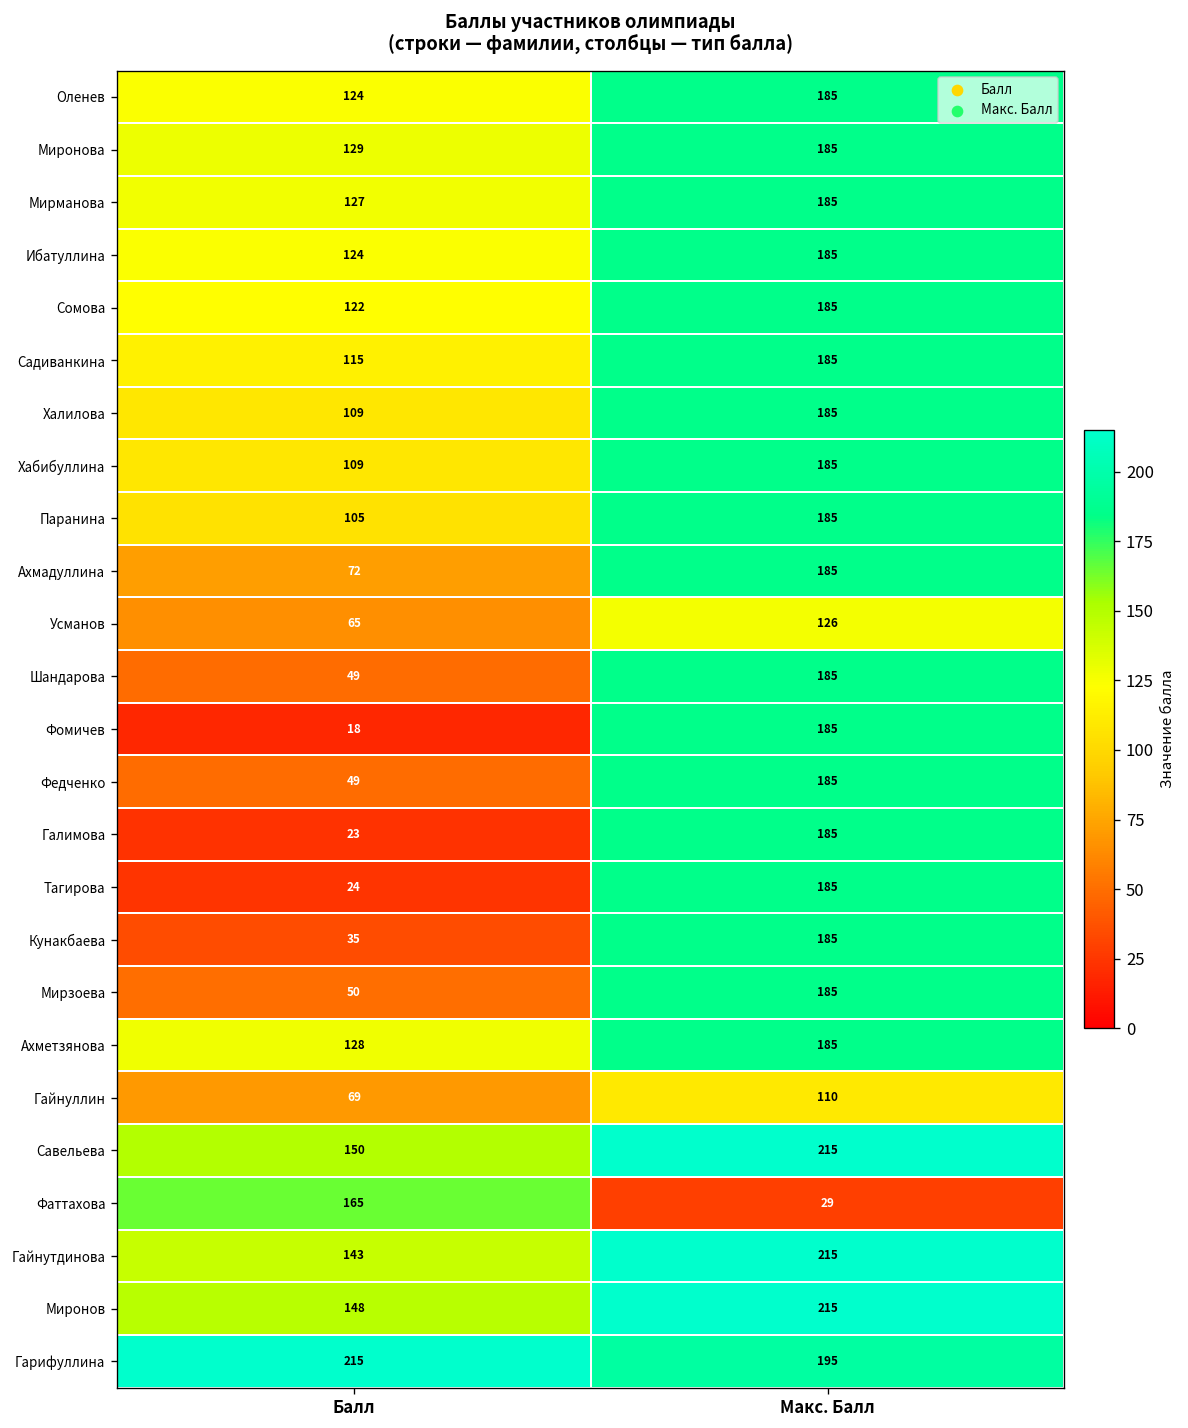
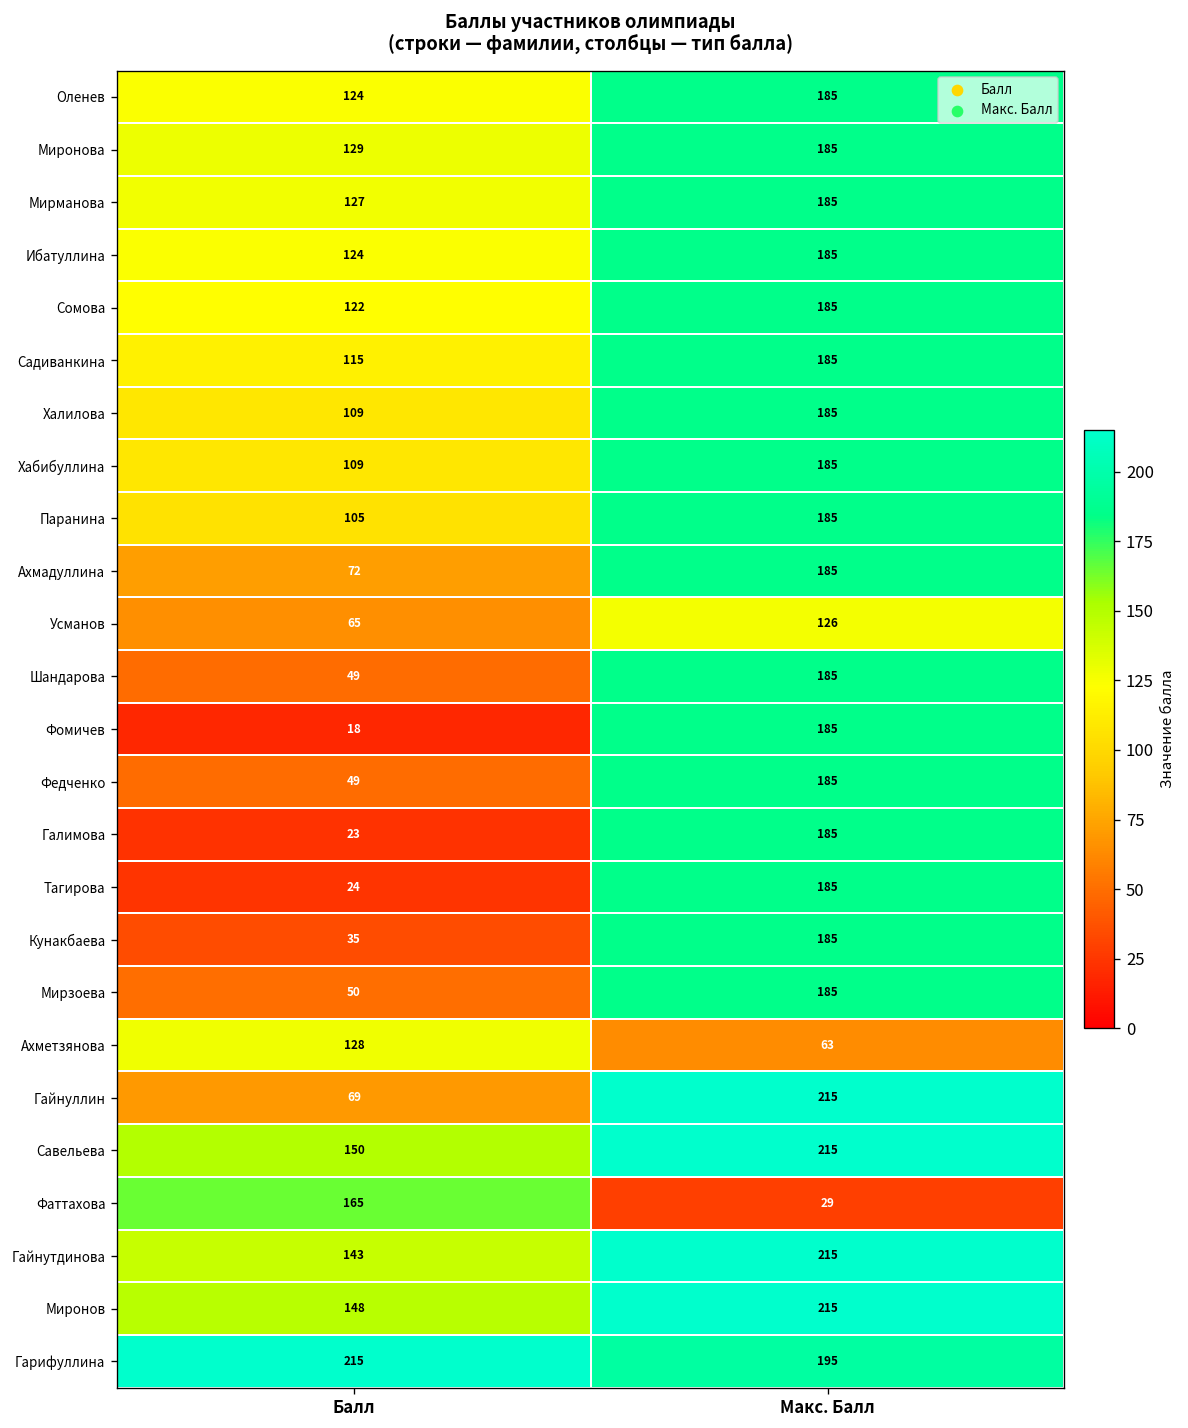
Ахметзянова, Макс. Балл: 185 -> 63
Гайнуллин, Макс. Балл: 110 -> 215
